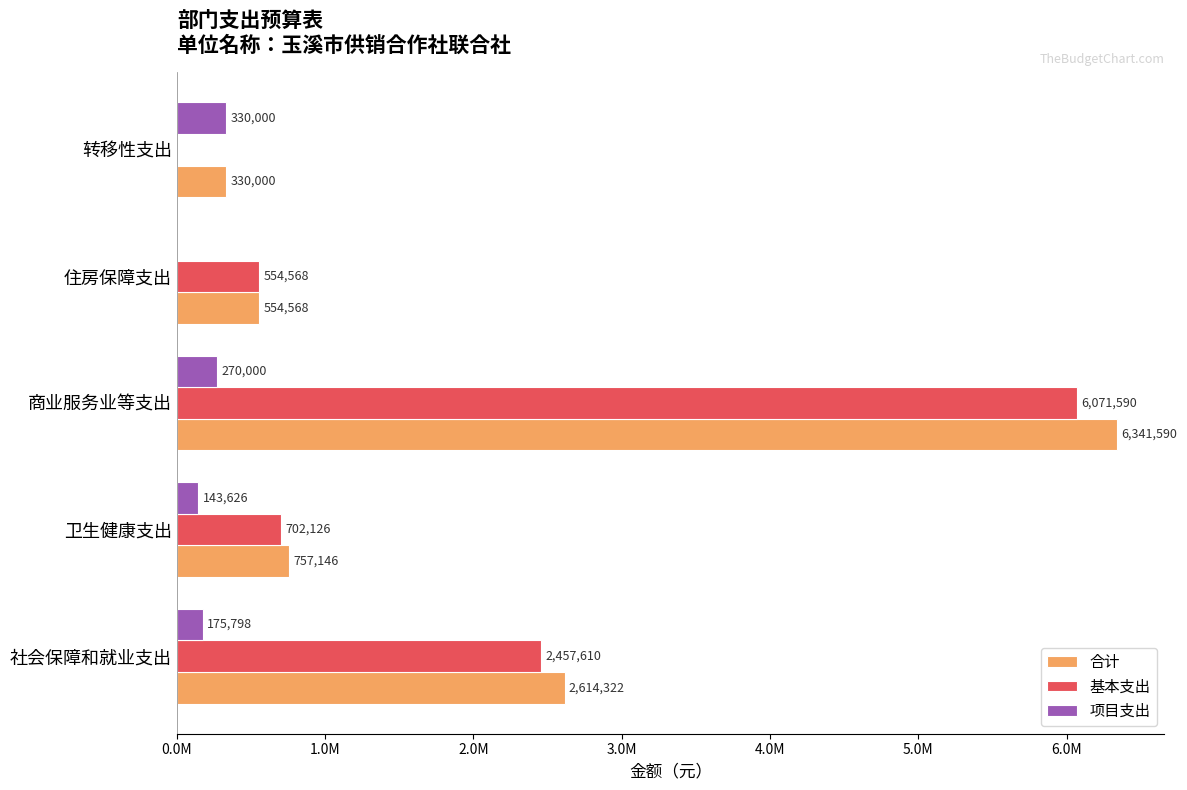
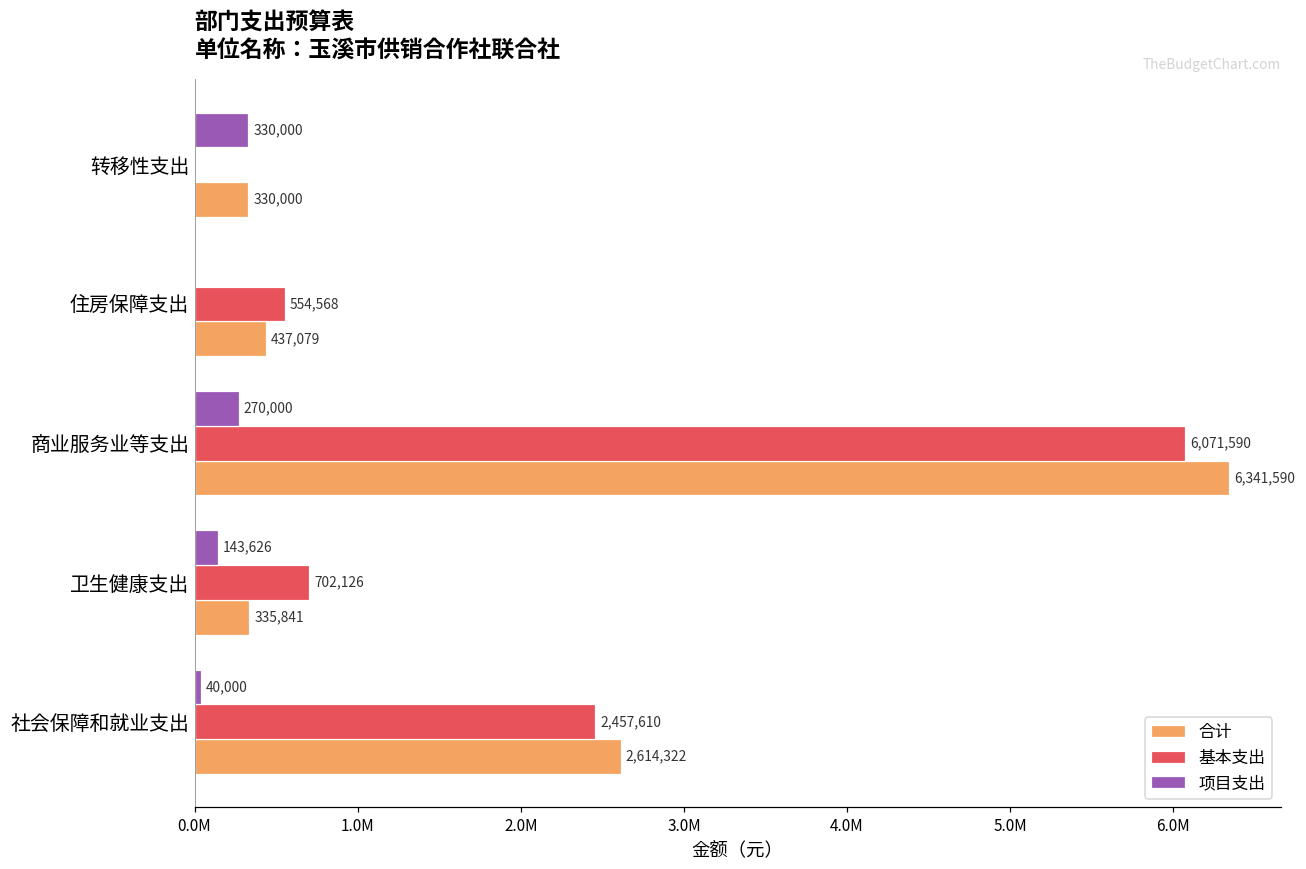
合计, 住房保障支出: 554,568 -> 437,079
合计, 卫生健康支出: 757,146 -> 335,841
项目支出, 社会保障和就业支出: 175,798 -> 40,000
